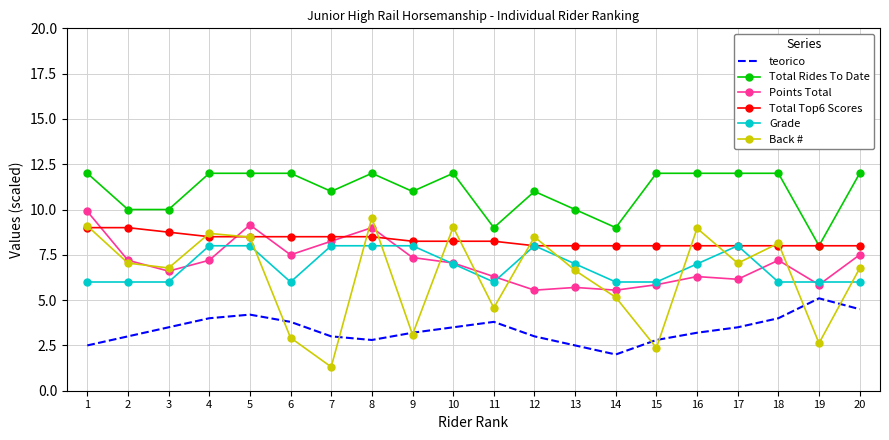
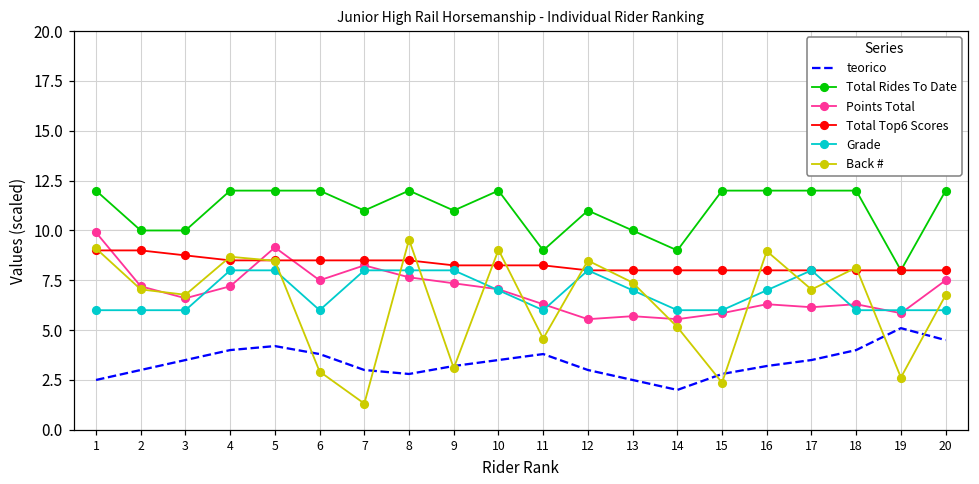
Points Total, 8: 9.0 -> 7.6
Back #, 13: 6.6 -> 7.4
Points Total, 18: 7.2 -> 6.3
